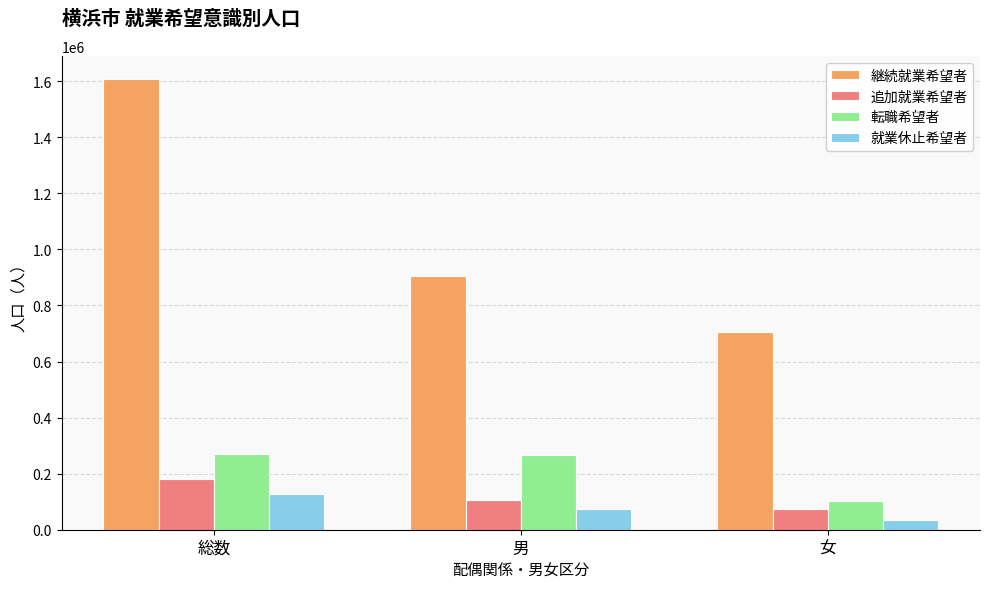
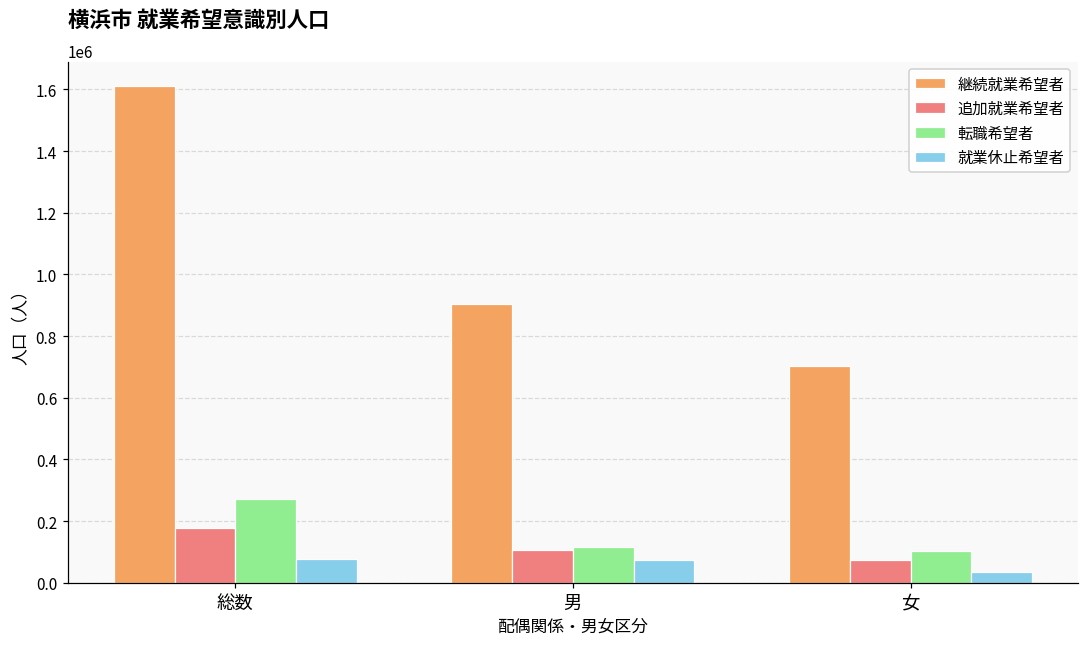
就業休止希望者, 総数: 130000 -> 80000
転職希望者, 男: 270000 -> 120000
